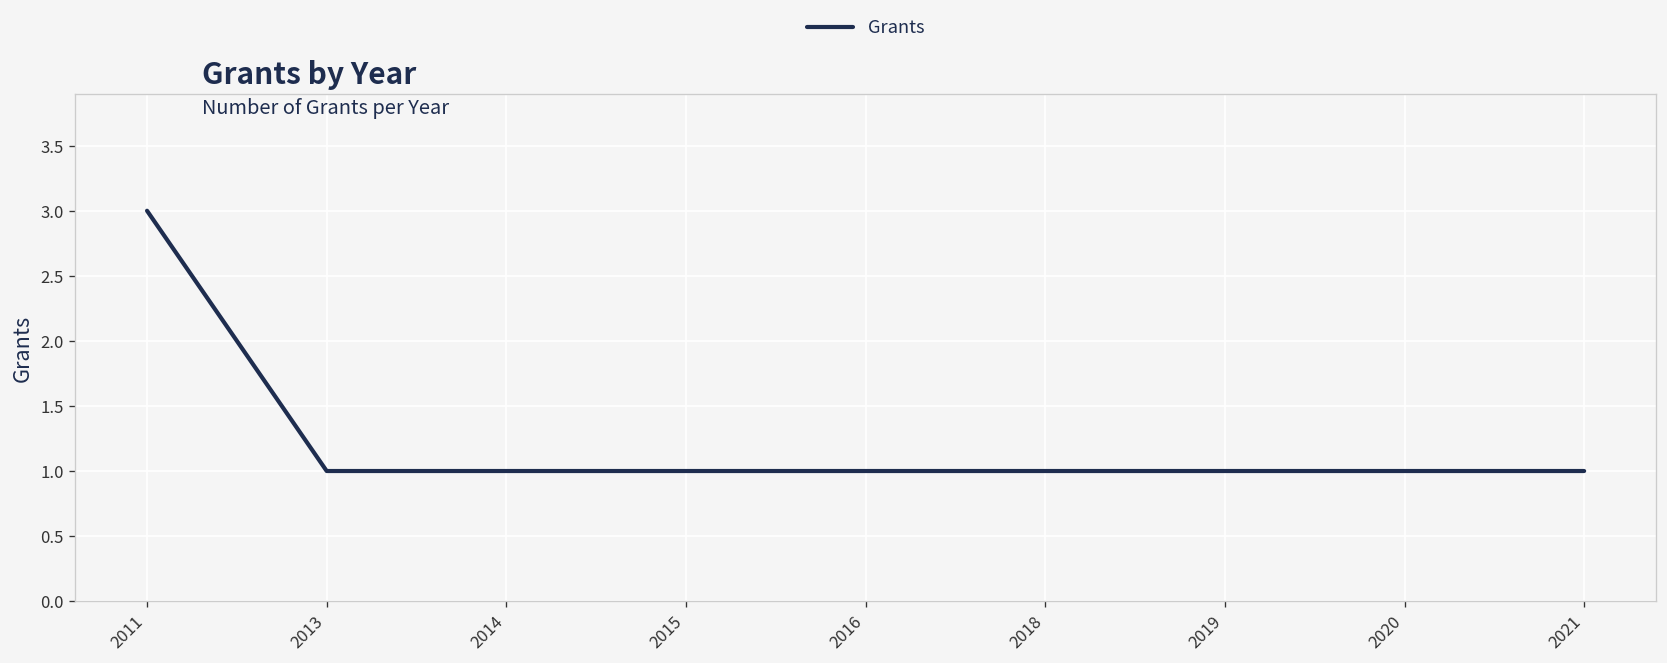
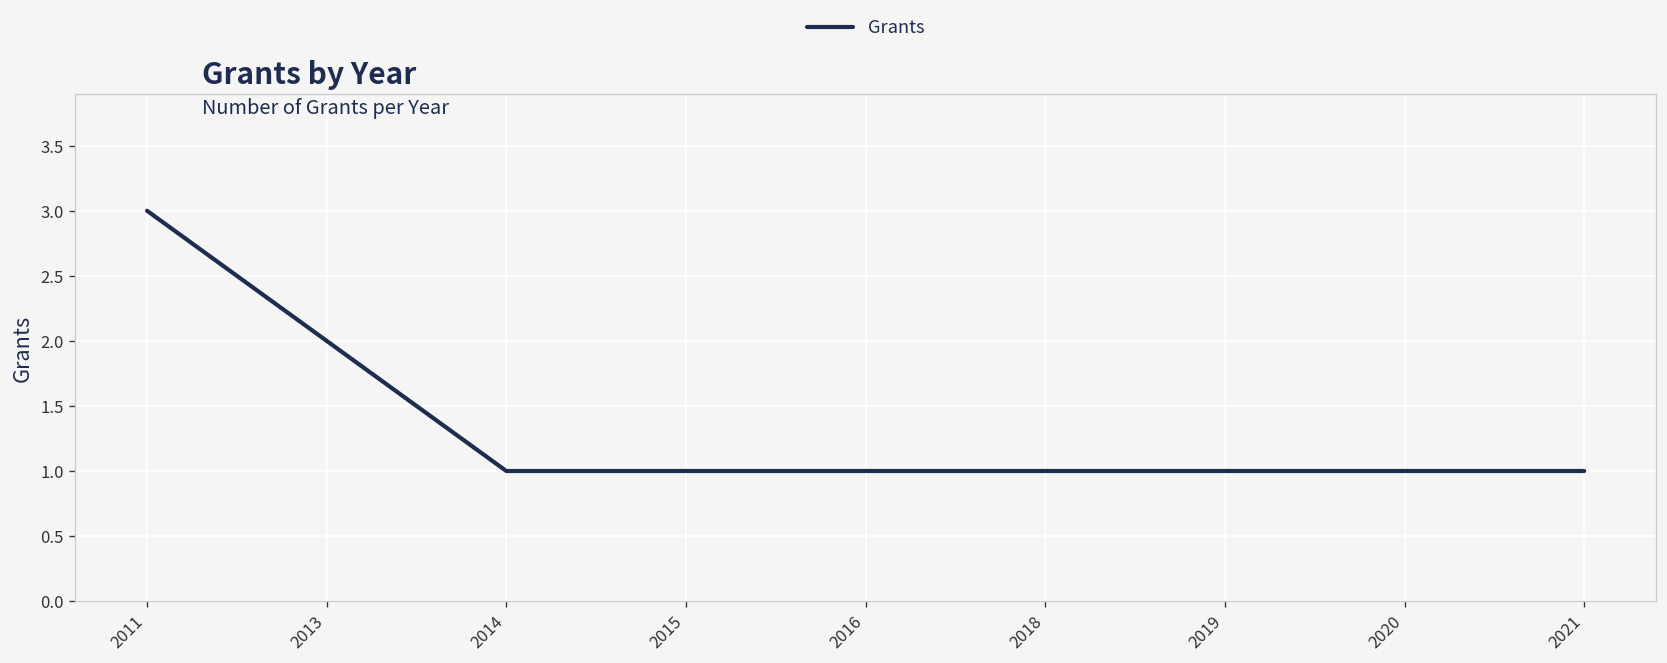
2013: 1 -> 2
